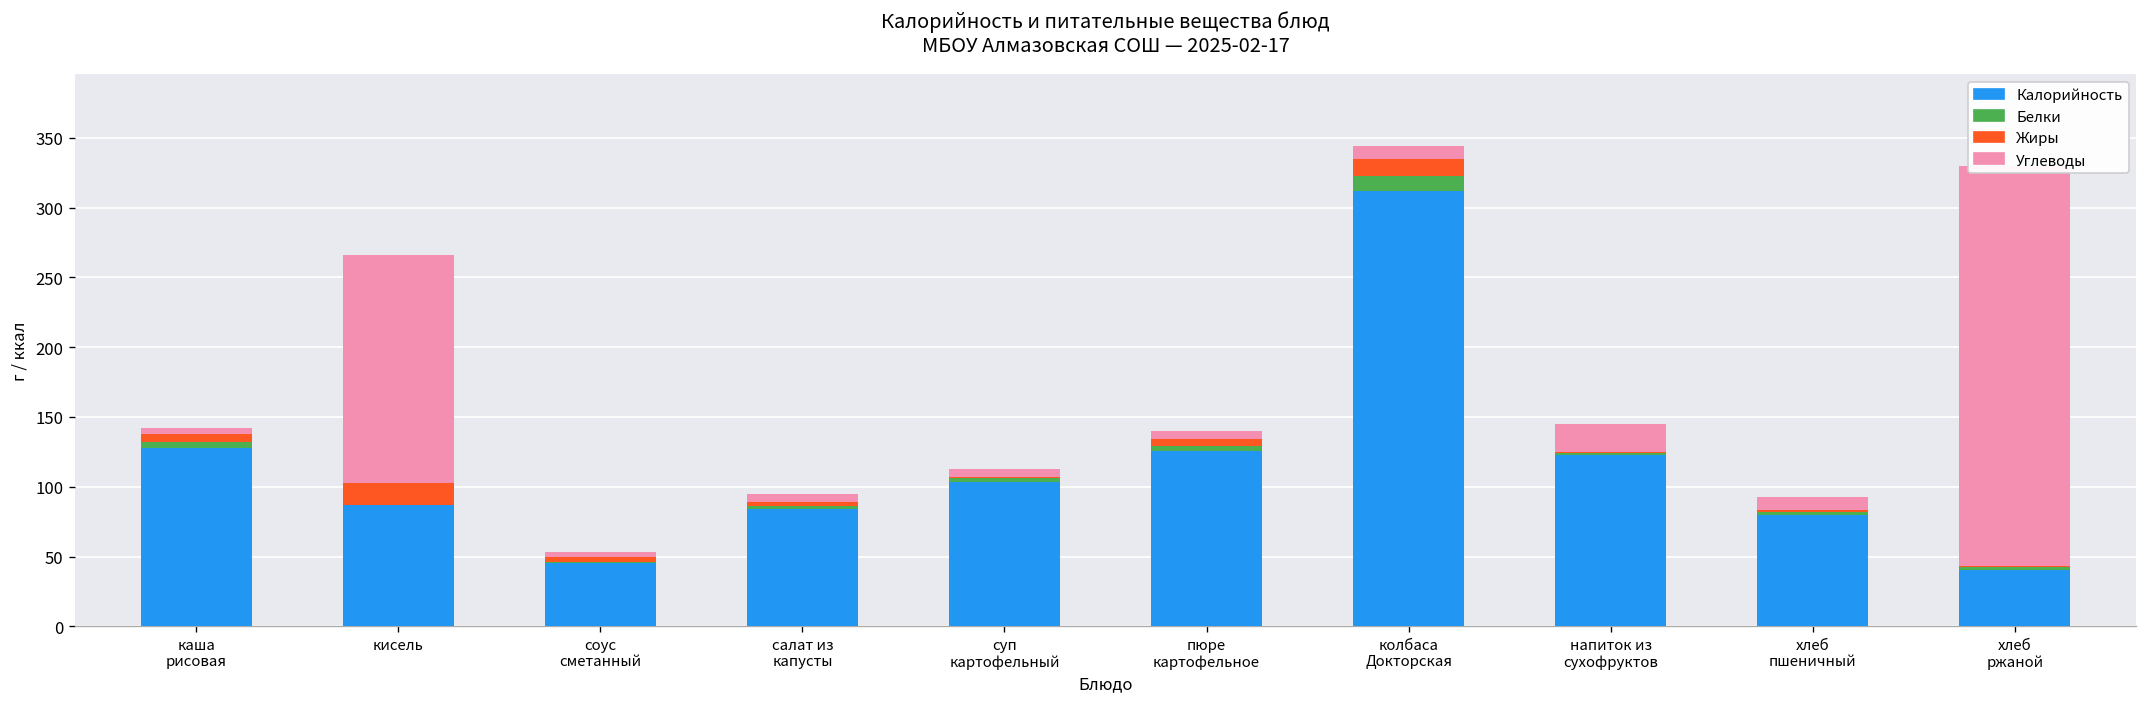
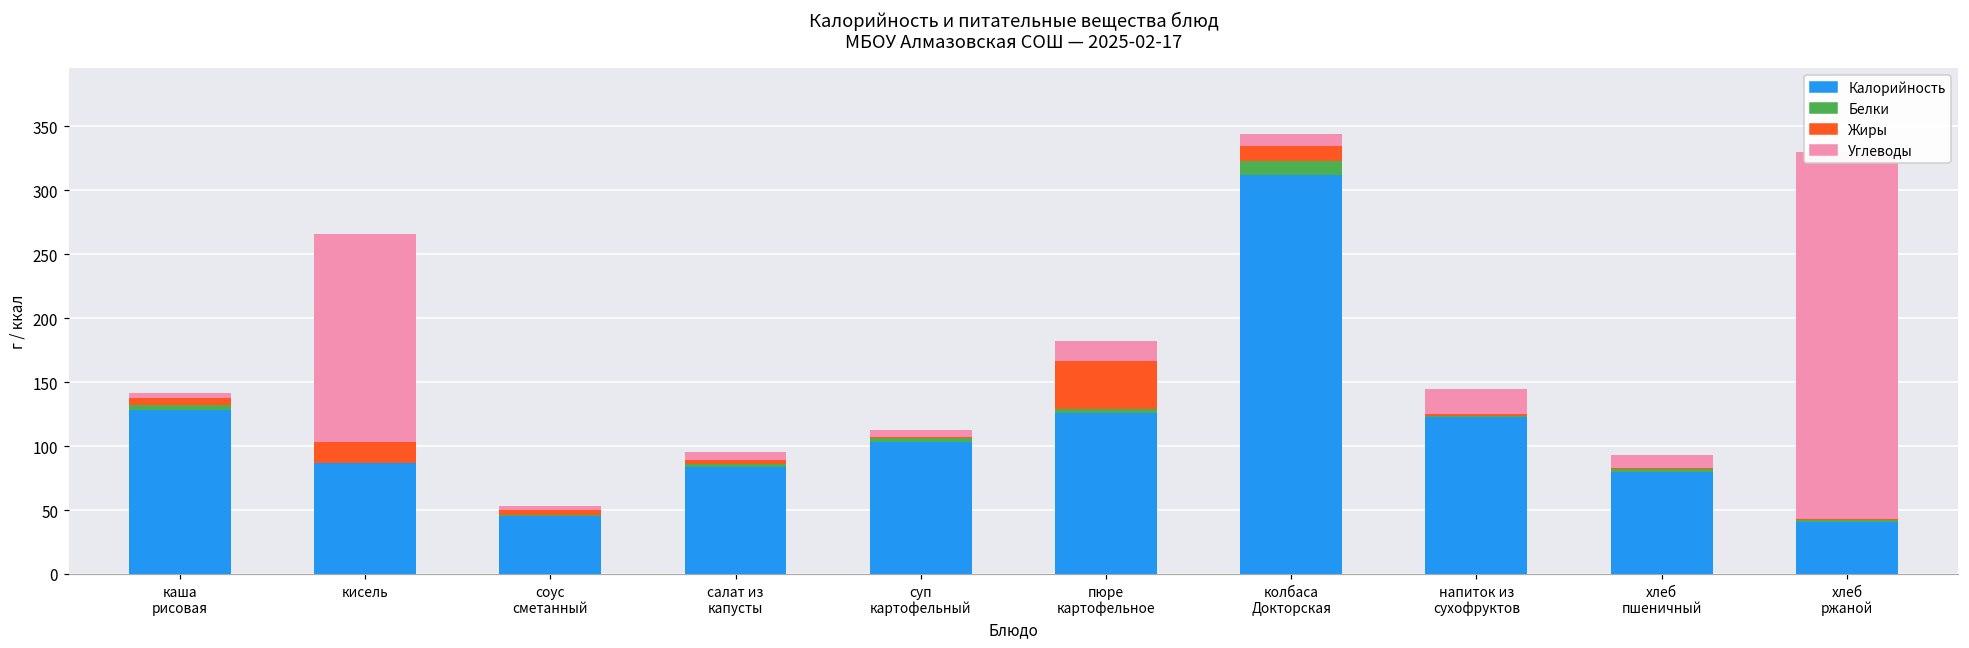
Жиры, пюре картофельное: 5 -> 38
Углеводы, пюре картофельное: 6 -> 16
